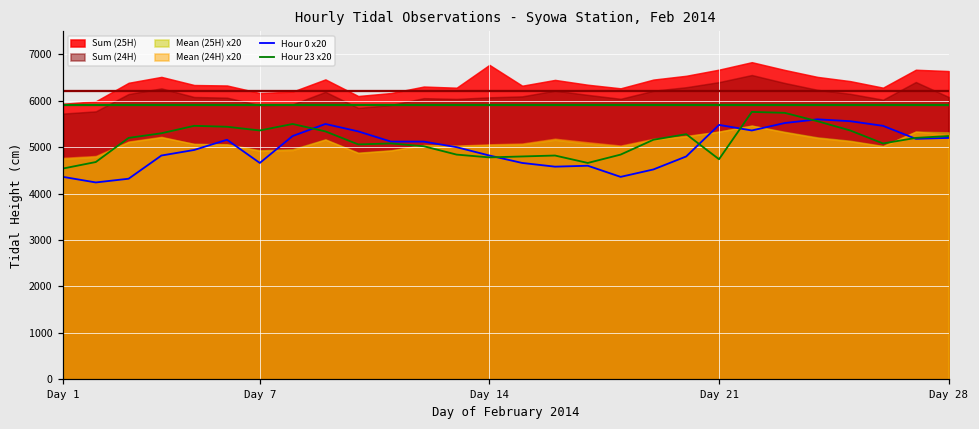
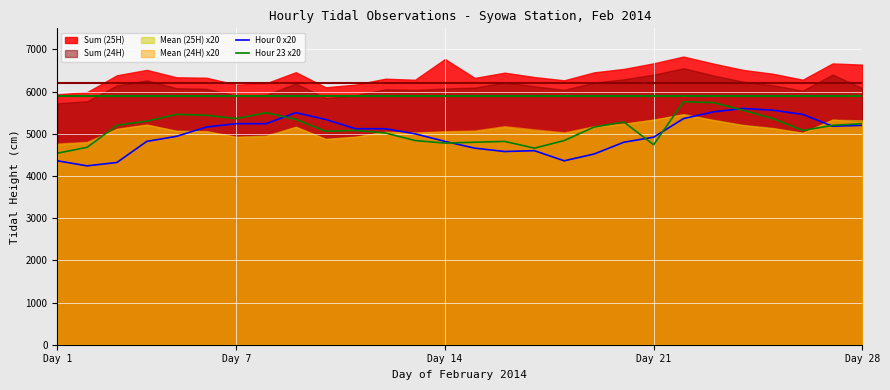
Hour 0 x20, Day 7: 4700 -> 5200
Hour 0 x20, Day 21: 5500 -> 4900
